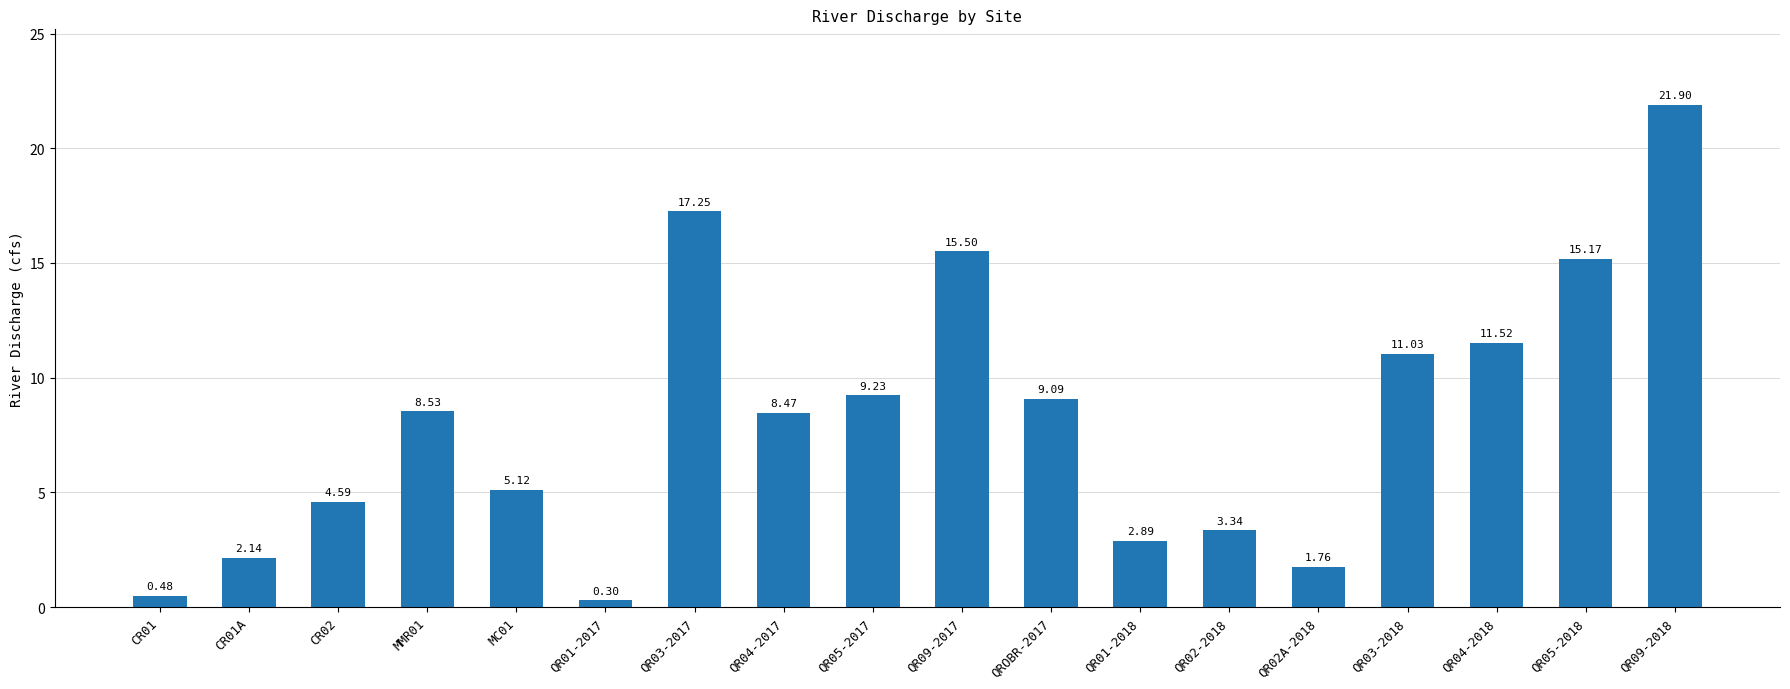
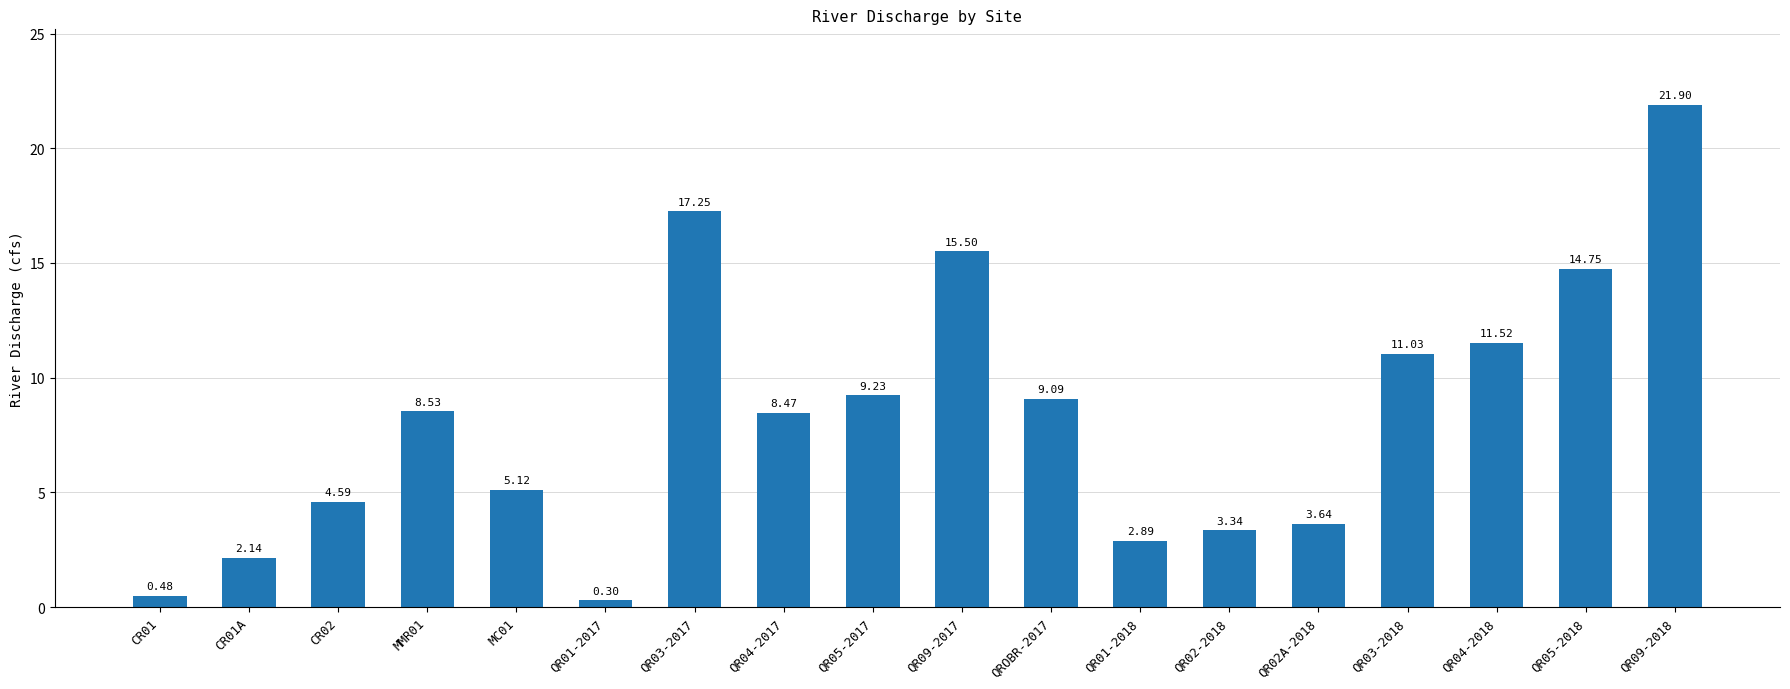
QR02A-2018: 1.76 -> 3.64
QR05-2018: 15.17 -> 14.75
